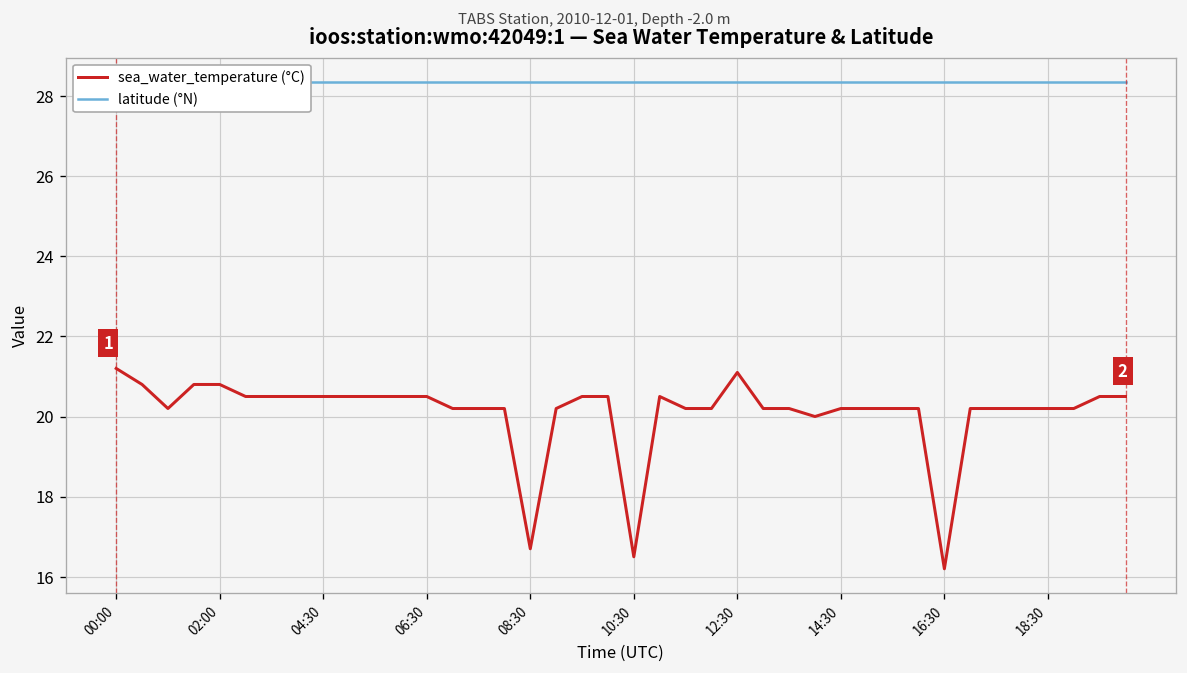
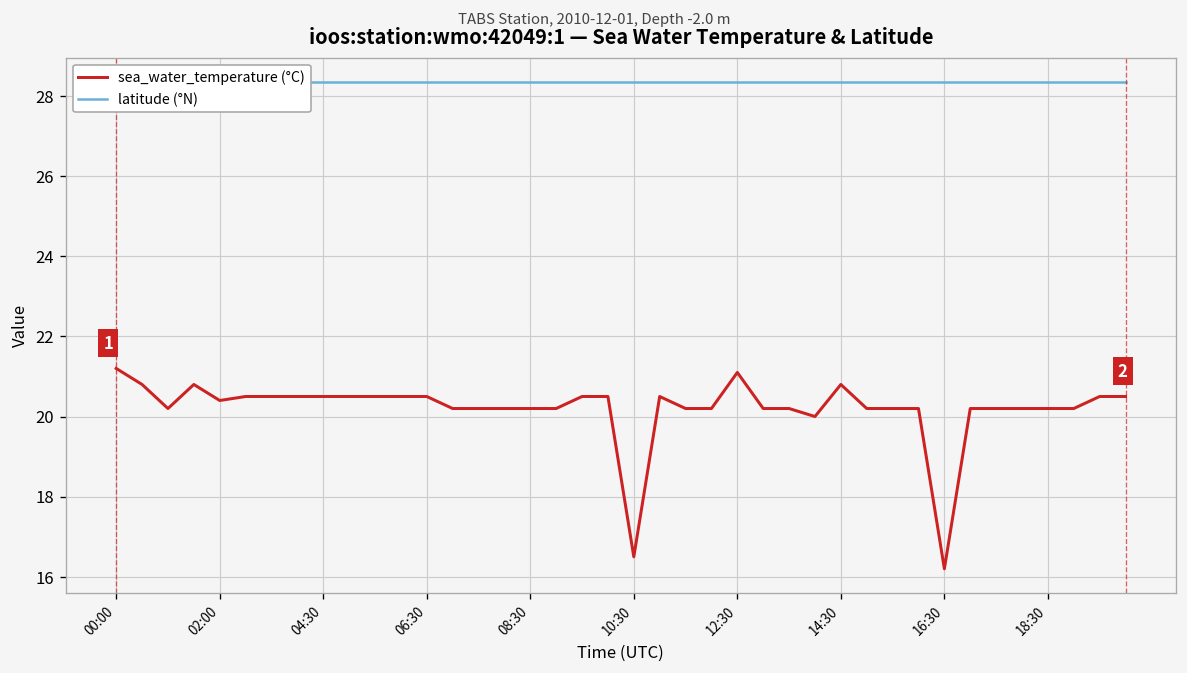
sea_water_temperature (°C), 02:00: 20.8 -> 20.4
sea_water_temperature (°C), 08:30: 16.7 -> 20.2
sea_water_temperature (°C), 14:30: 20.2 -> 20.8
